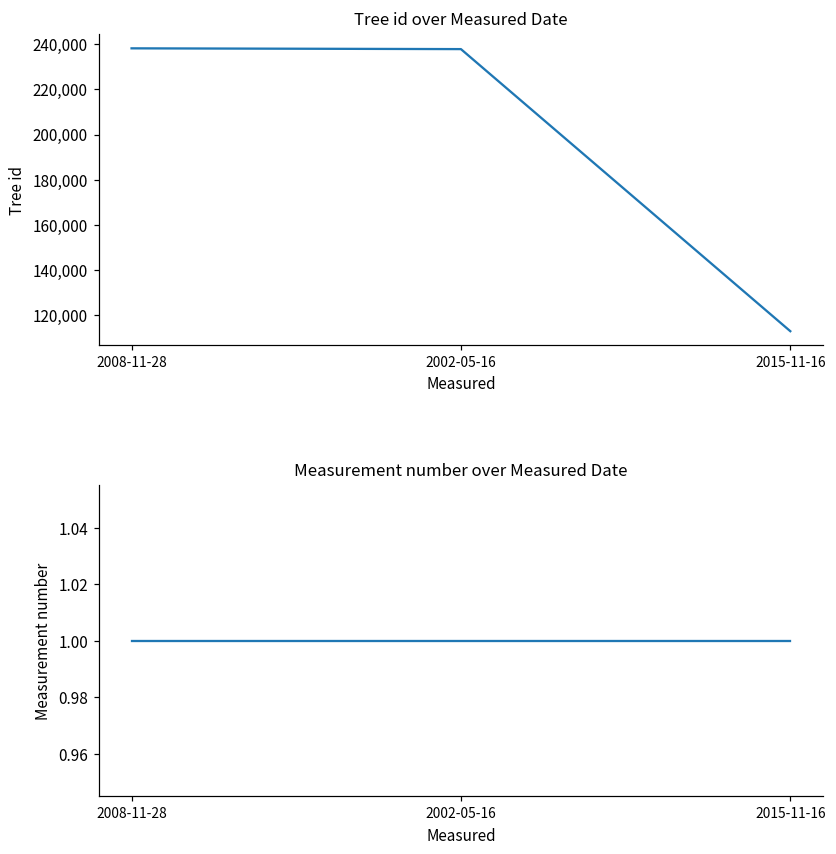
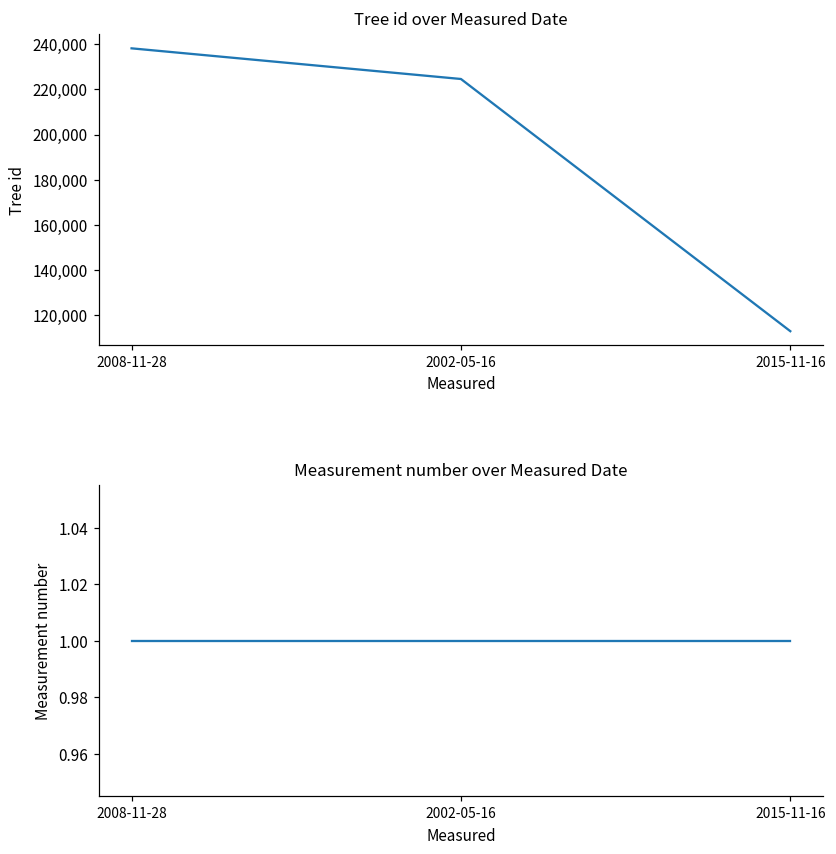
Tree id over Measured Date, 2002-05-16: 238,000 -> 225,000
